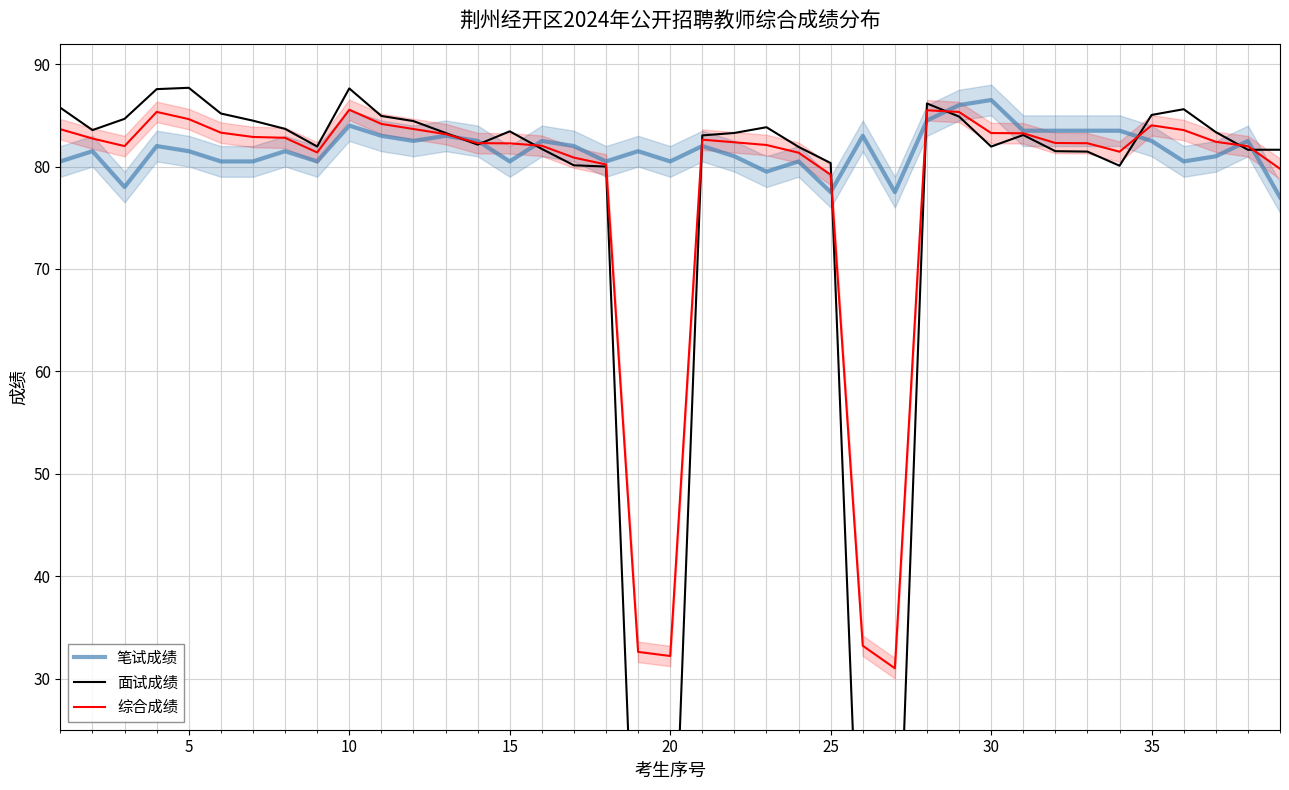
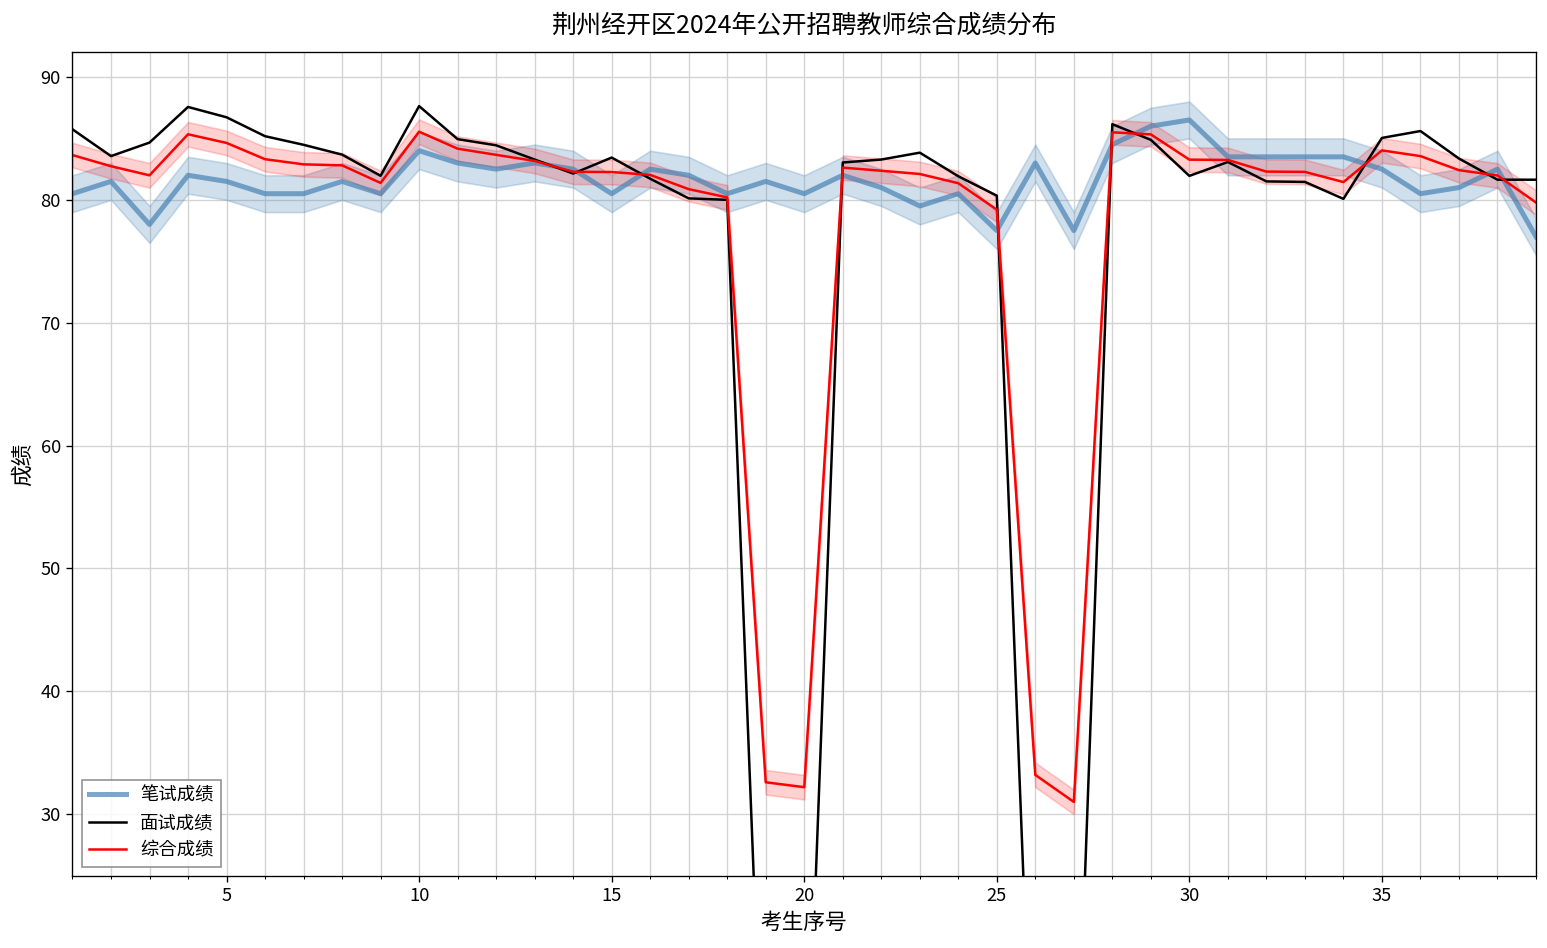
面试成绩, 5: 87.7 -> 86.7
